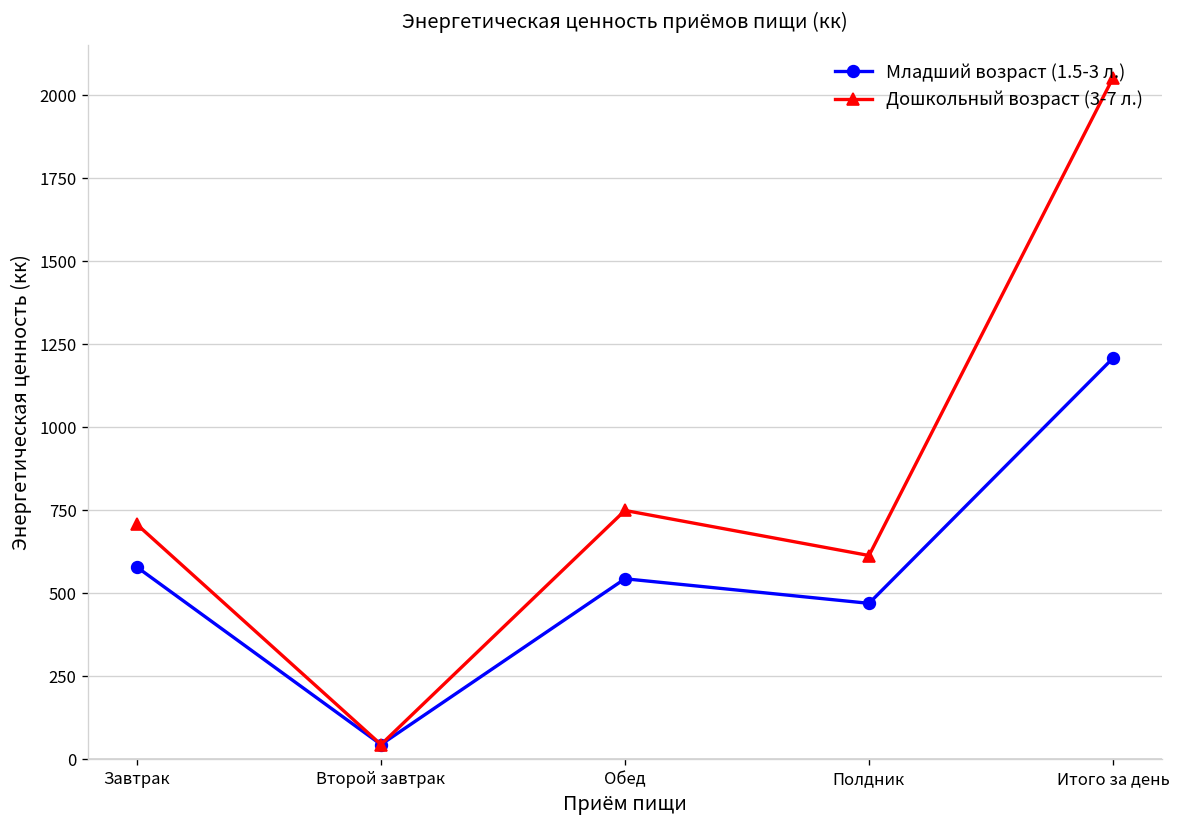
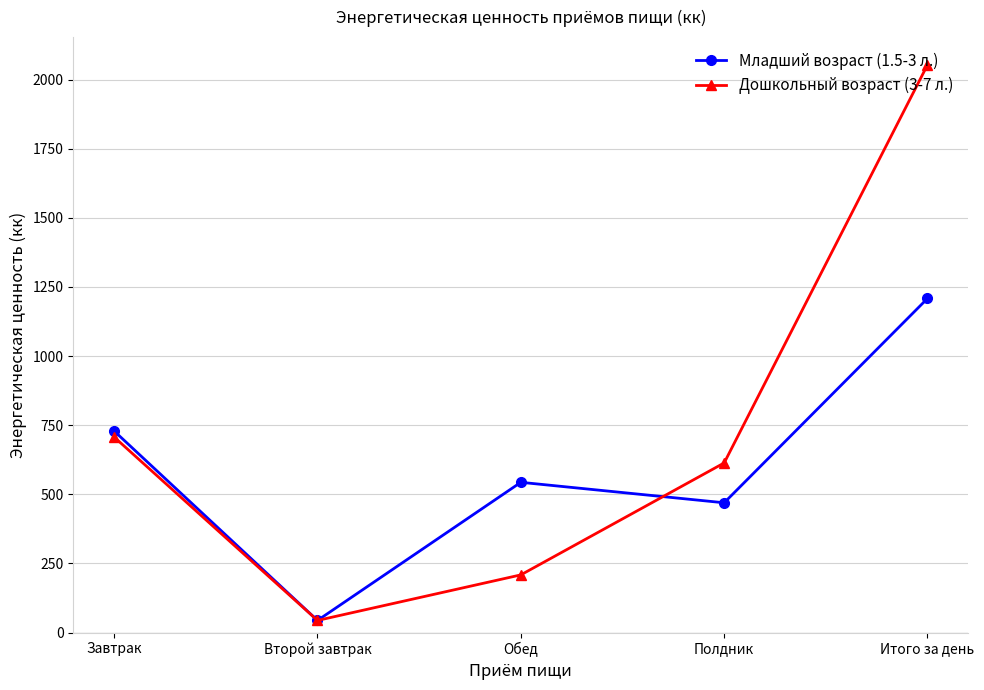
Младший возраст (1.5-3 л.), Завтрак: 580 -> 730
Дошкольный возраст (3-7 л.), Обед: 750 -> 210
